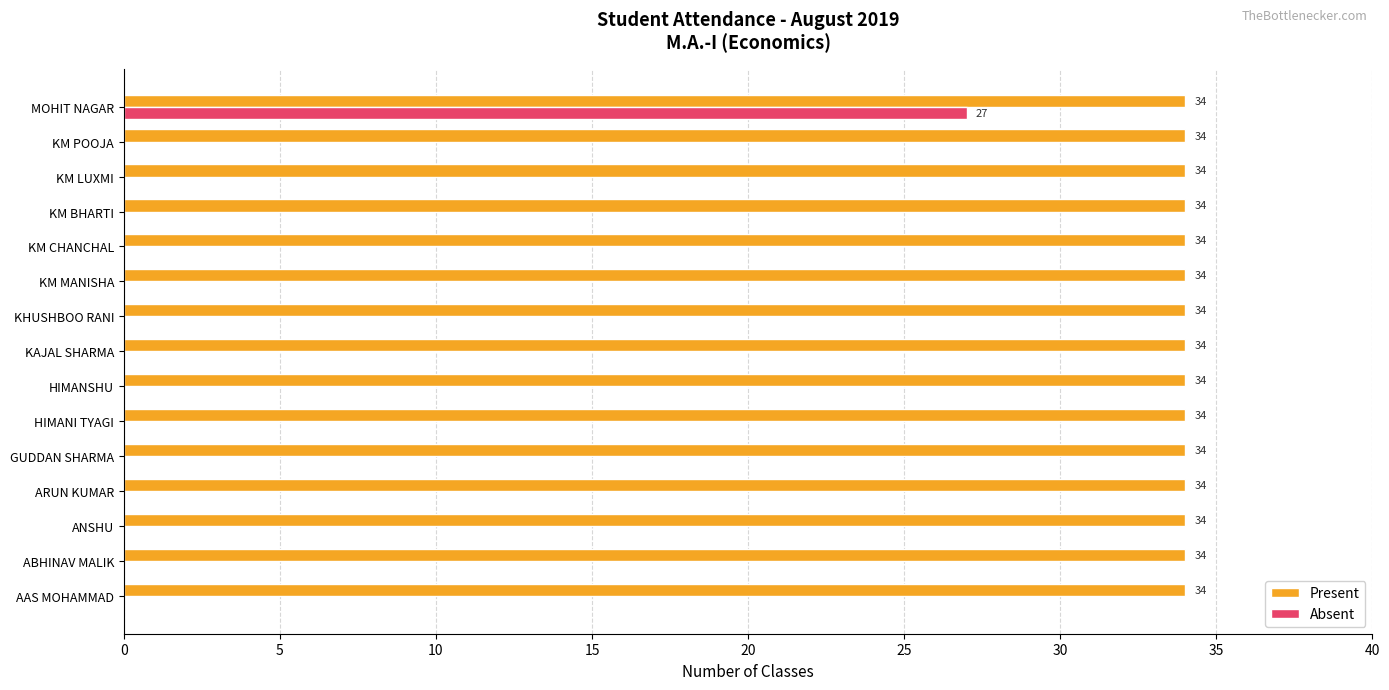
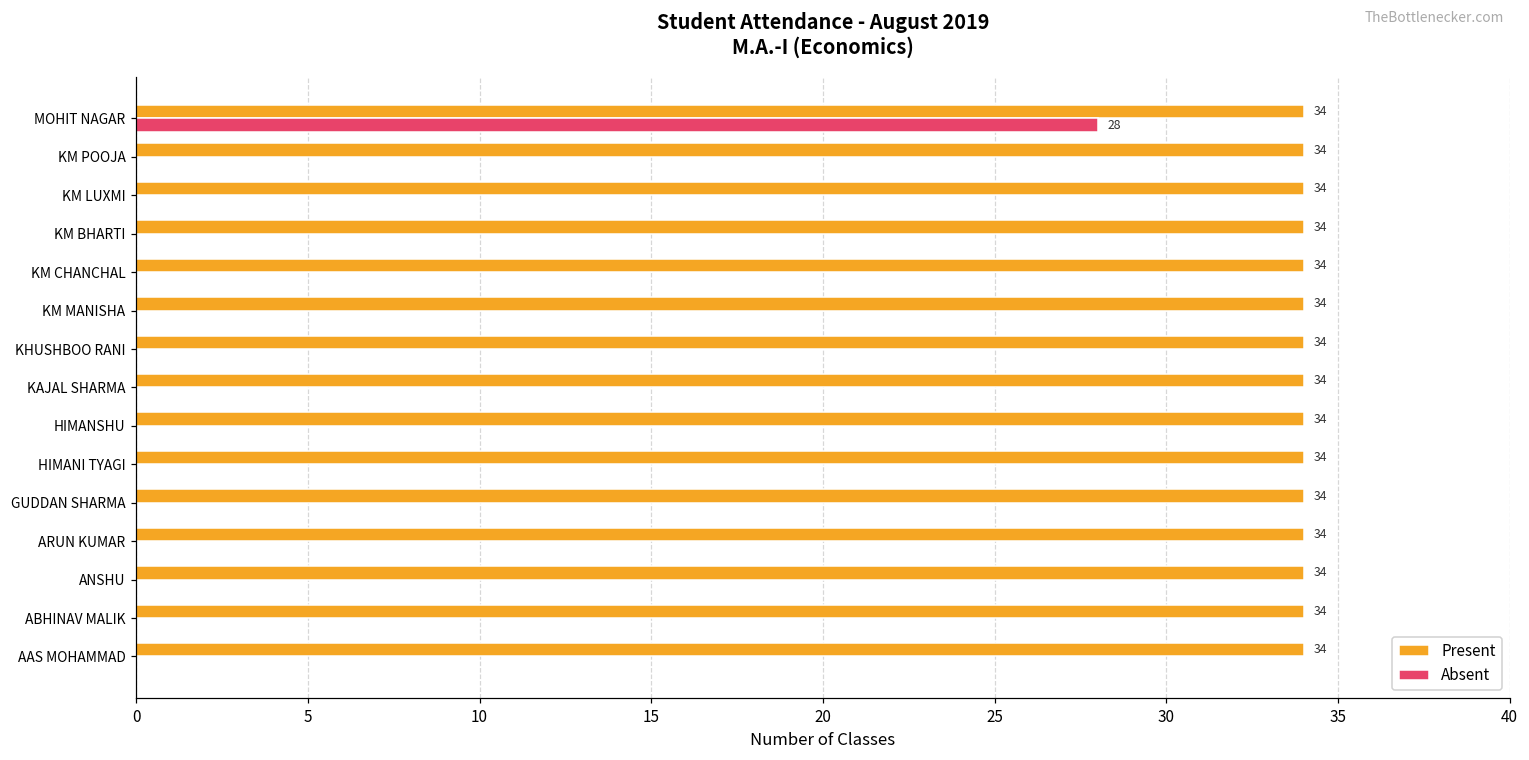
Absent, MOHIT NAGAR: 27 -> 28
